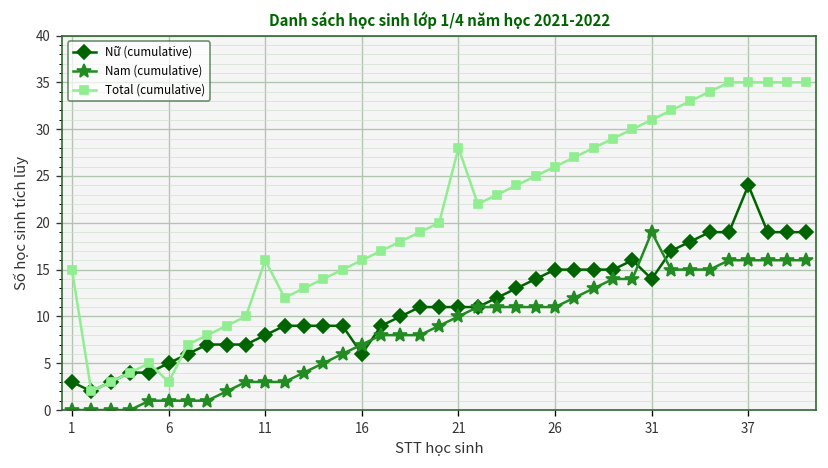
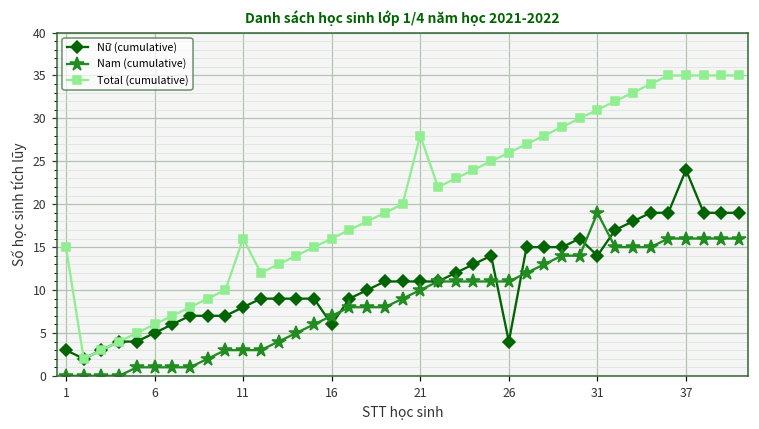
Total (cumulative), 6: 3 -> 6
Nữ (cumulative), 26: 15 -> 4
